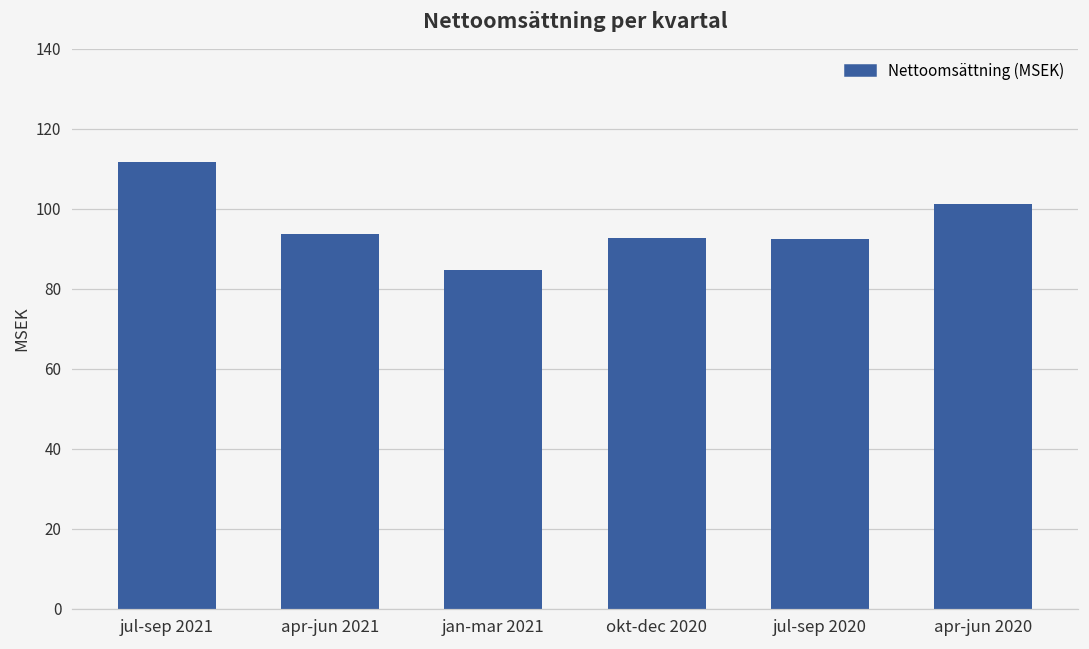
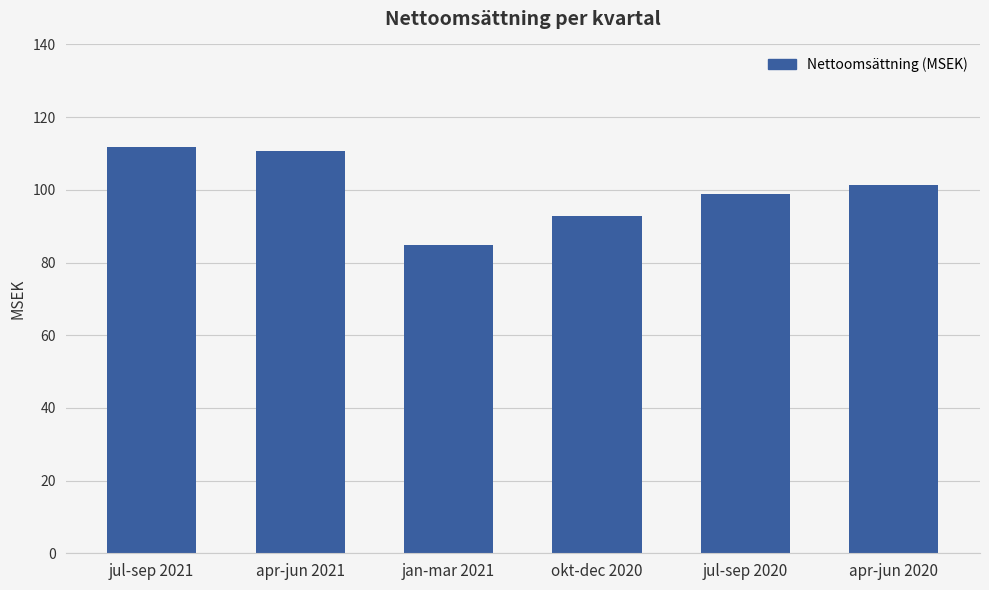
apr-jun 2021: 94 -> 111
jul-sep 2020: 92 -> 99
